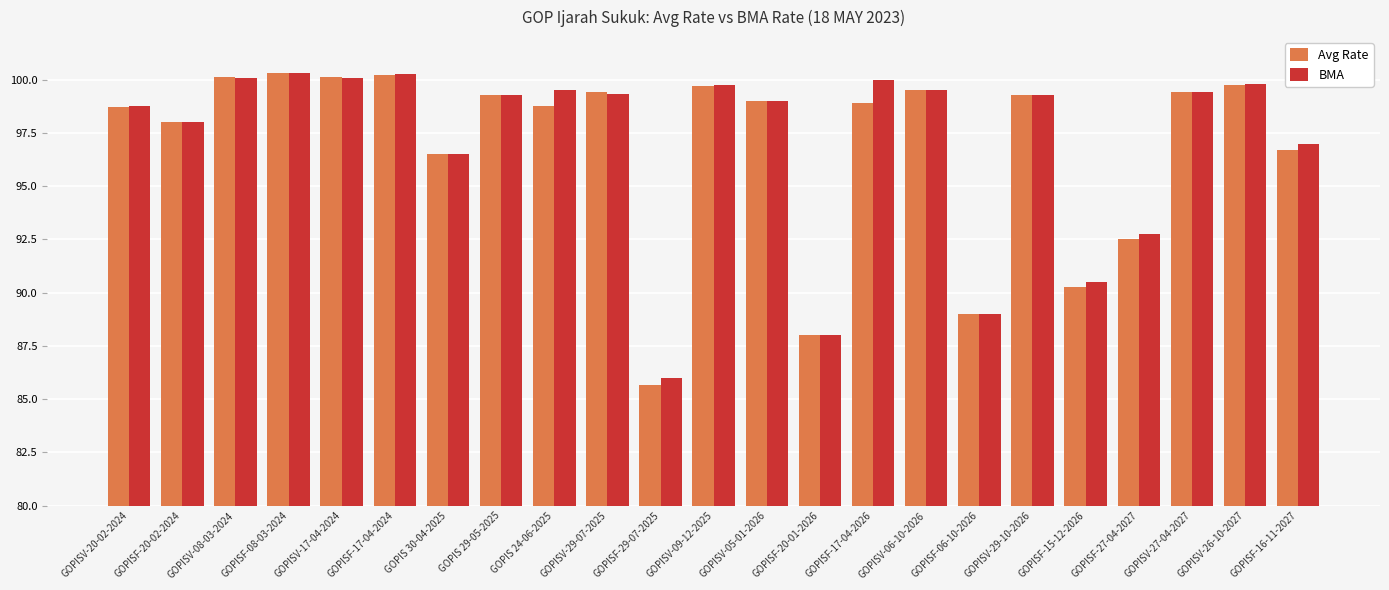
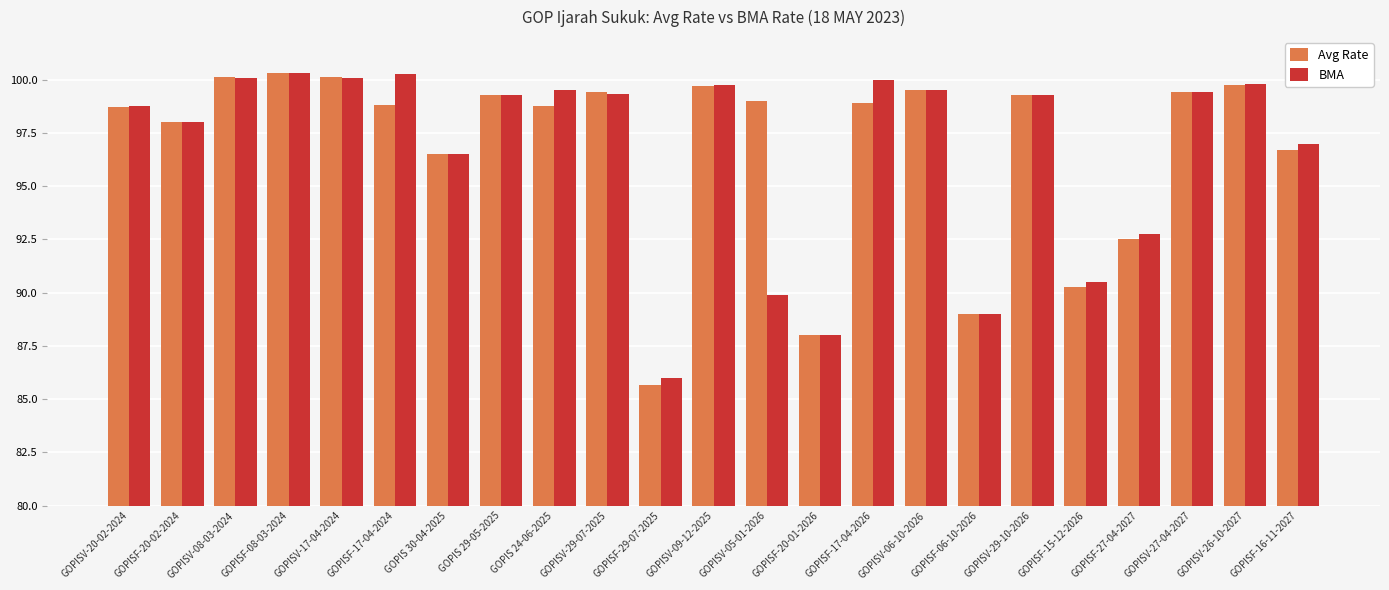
Avg Rate, GOPISF-17-04-2024: 100.2 -> 98.8
BMA, GOPISV-05-01-2026: 99.0 -> 89.9
